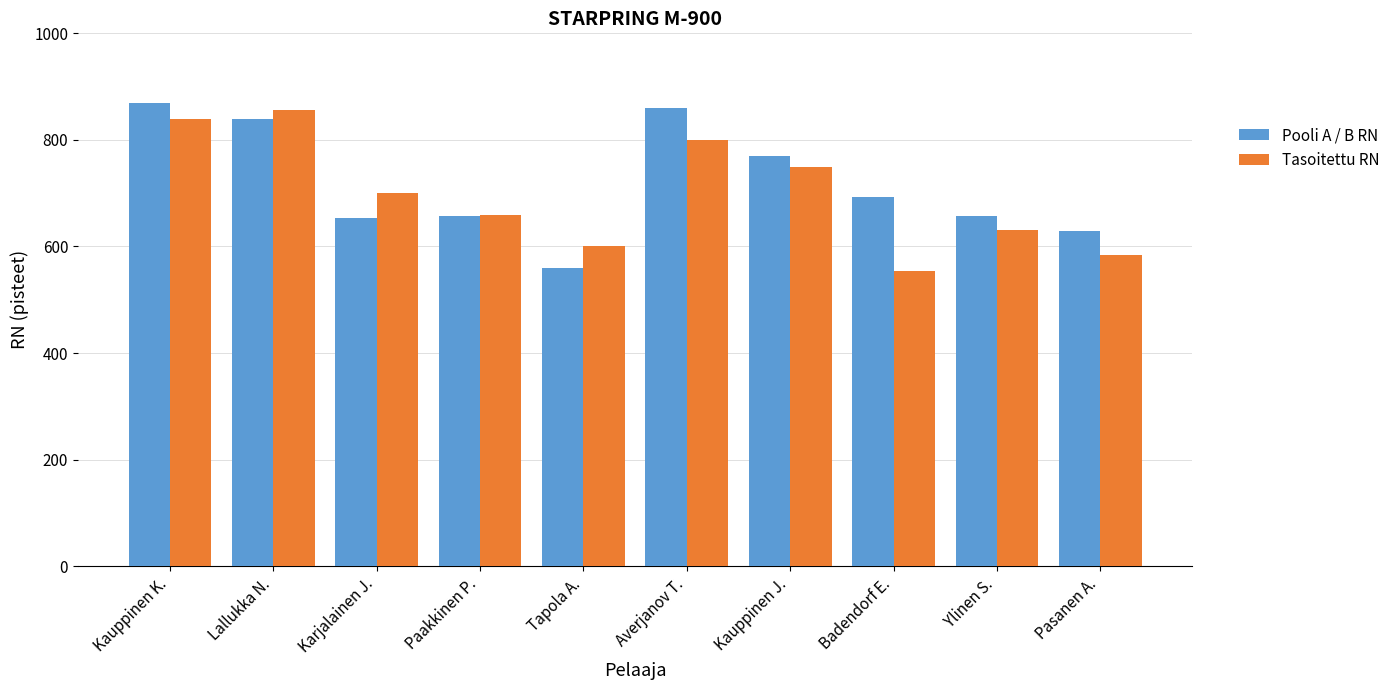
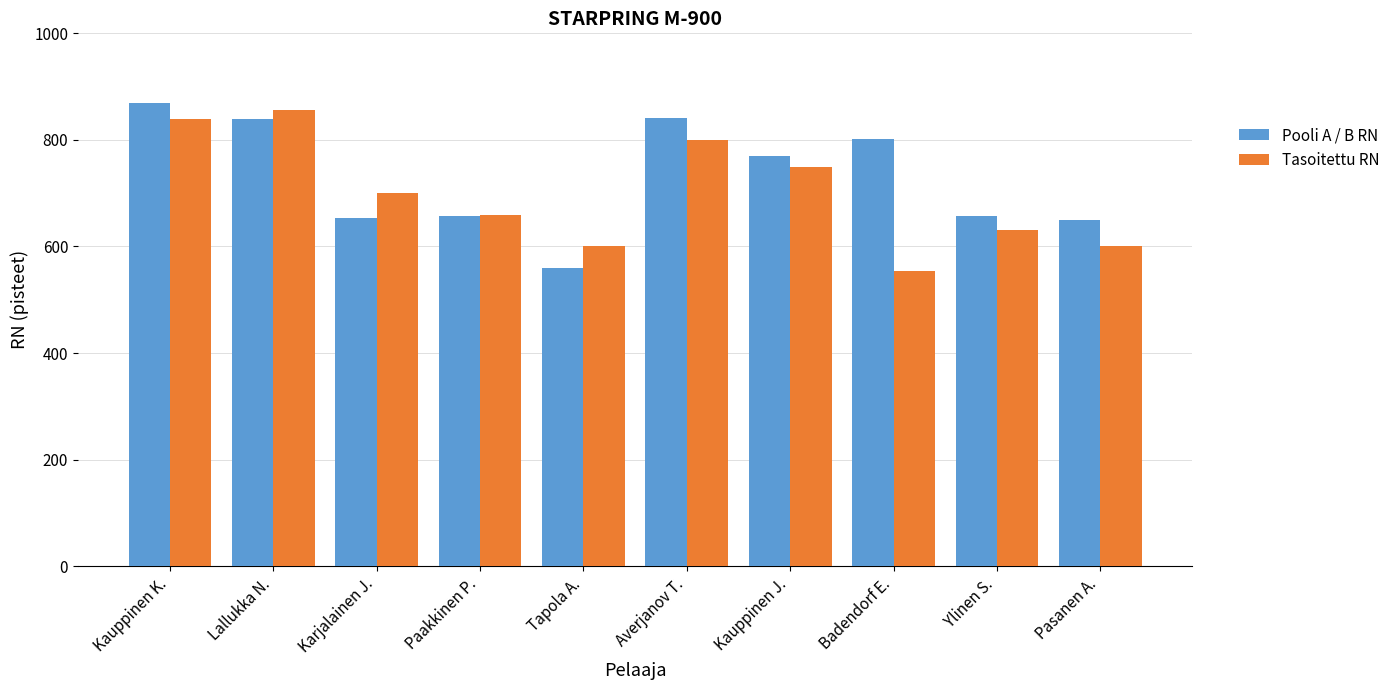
Pooli A / B RN, Averjanov T.: 860 -> 840
Pooli A / B RN, Badendorf E.: 690 -> 800
Pooli A / B RN, Pasanen A.: 630 -> 650
Tasoitettu RN, Pasanen A.: 580 -> 600
